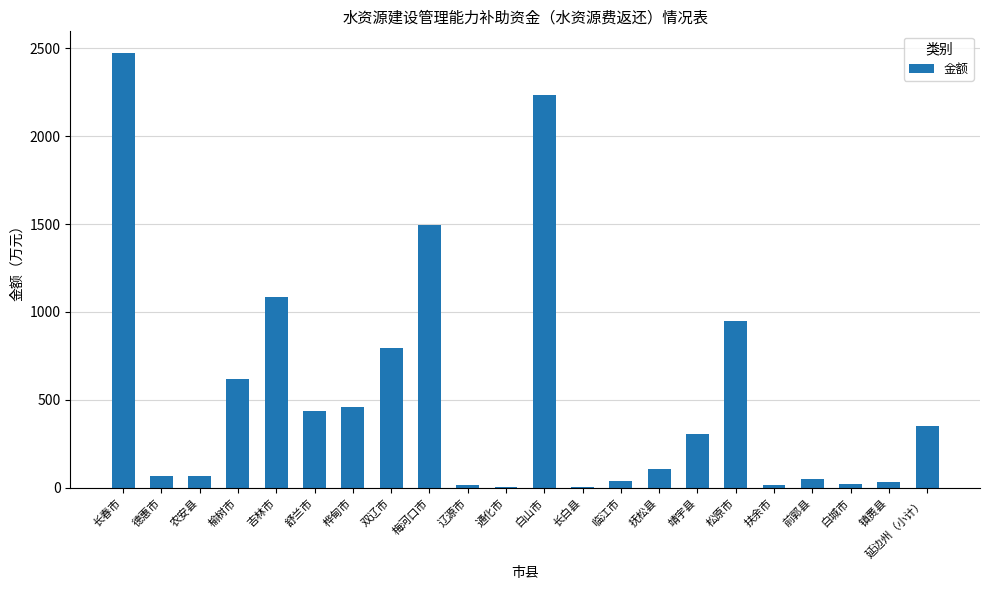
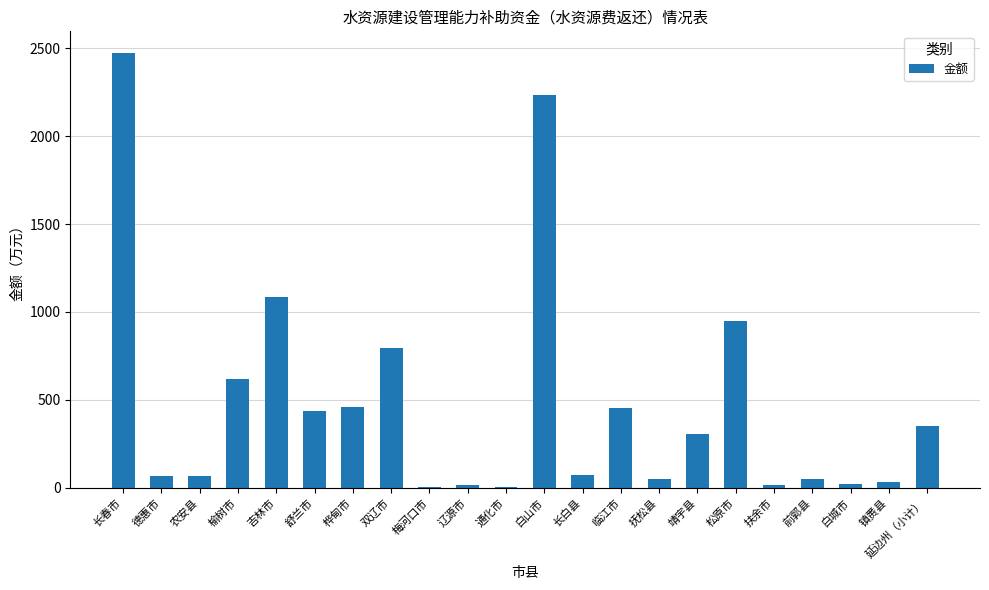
梅河口市: 1490 -> 10
长白县: 10 -> 80
临江市: 40 -> 460
抚松县: 110 -> 50
